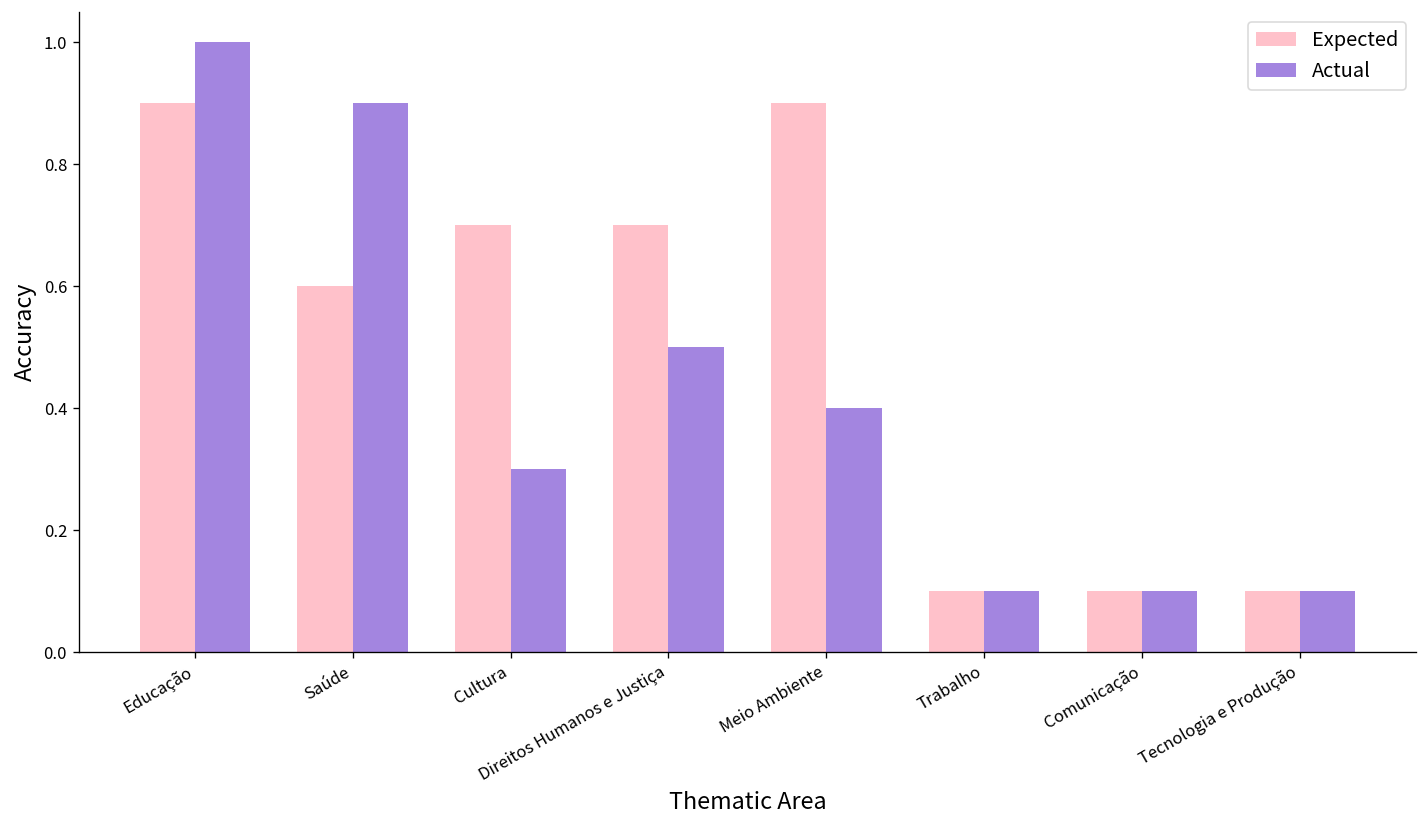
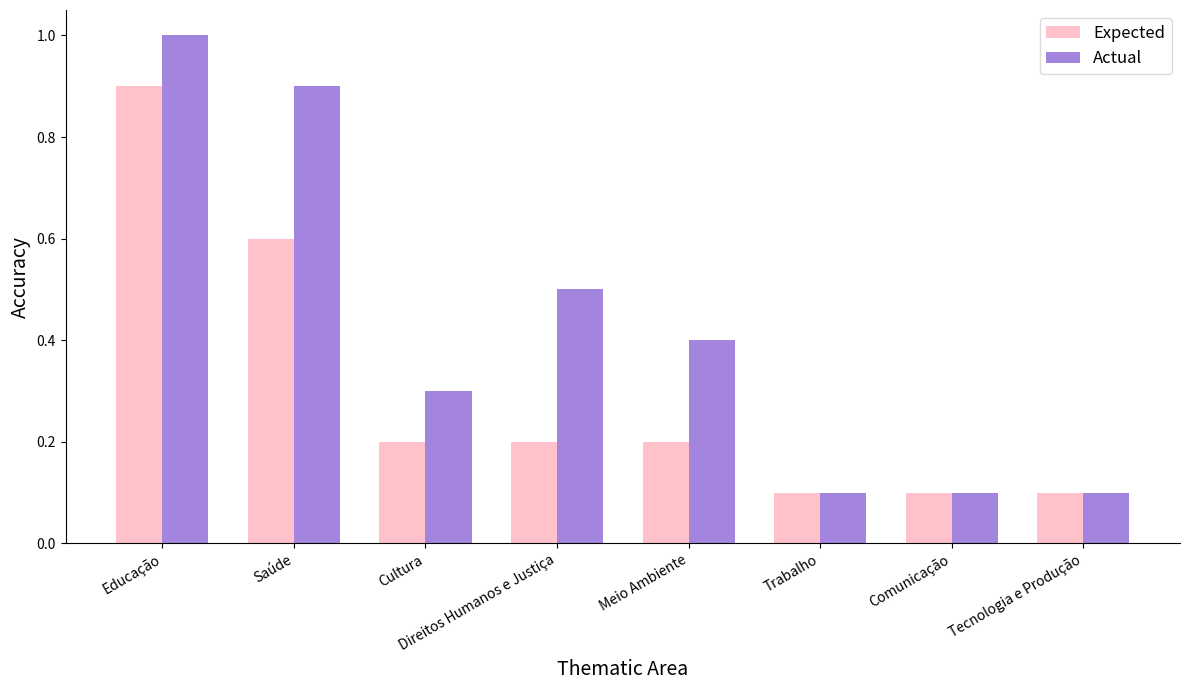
Expected, Cultura: 0.70 -> 0.20
Expected, Direitos Humanos e Justiça: 0.70 -> 0.20
Expected, Meio Ambiente: 0.90 -> 0.20
